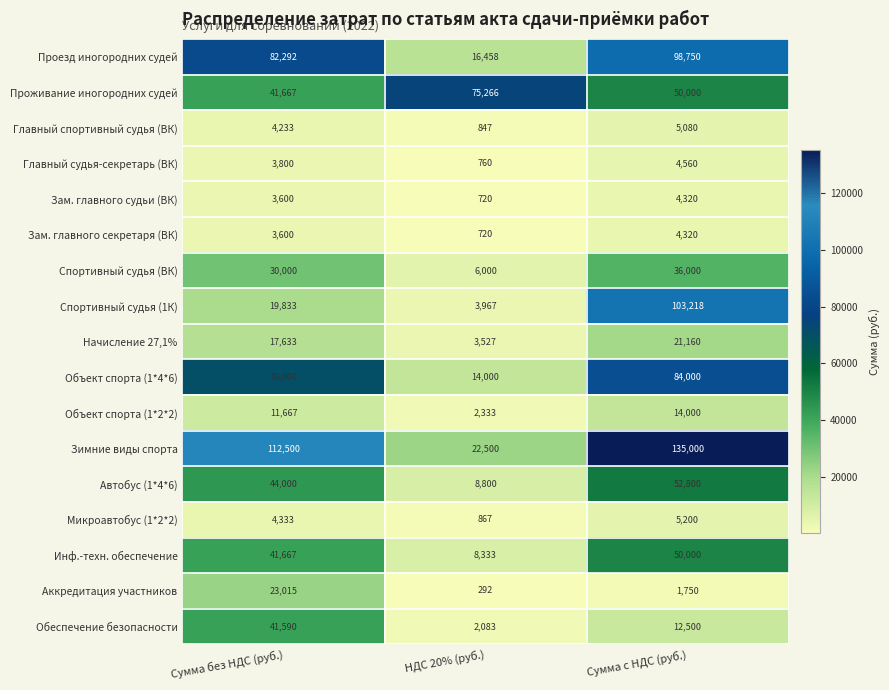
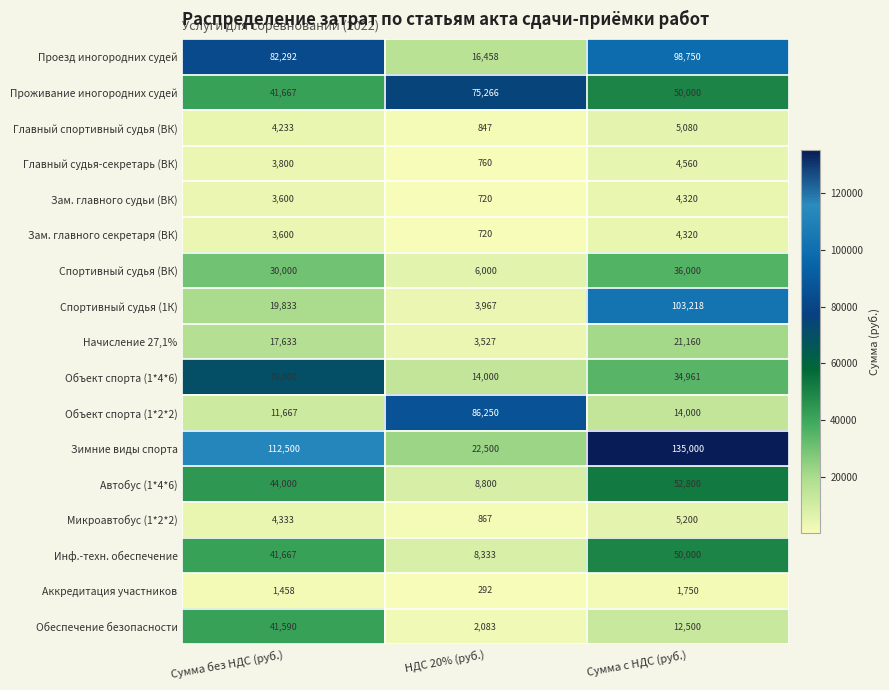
Объект спорта (1*4*6), Сумма с НДС (руб.): 84,000 -> 34,961
Объект спорта (1*2*2), НДС 20% (руб.): 2,333 -> 86,250
Аккредитация участников, Сумма без НДС (руб.): 23,015 -> 1,458
